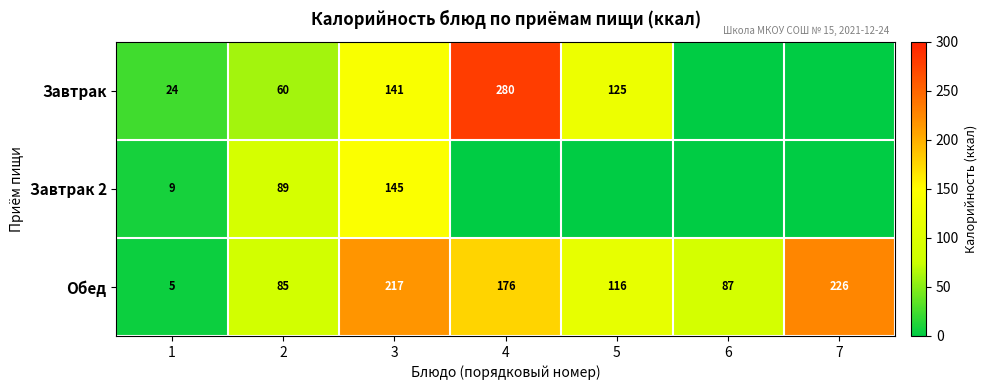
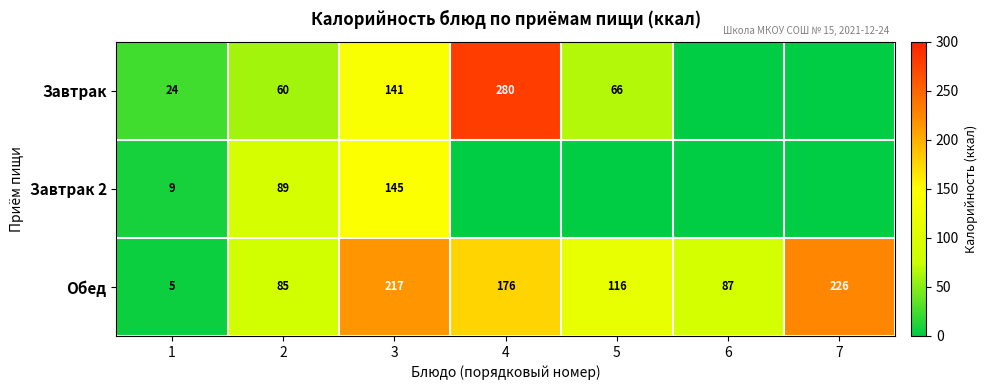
Завтрак, 5: 125 -> 66
